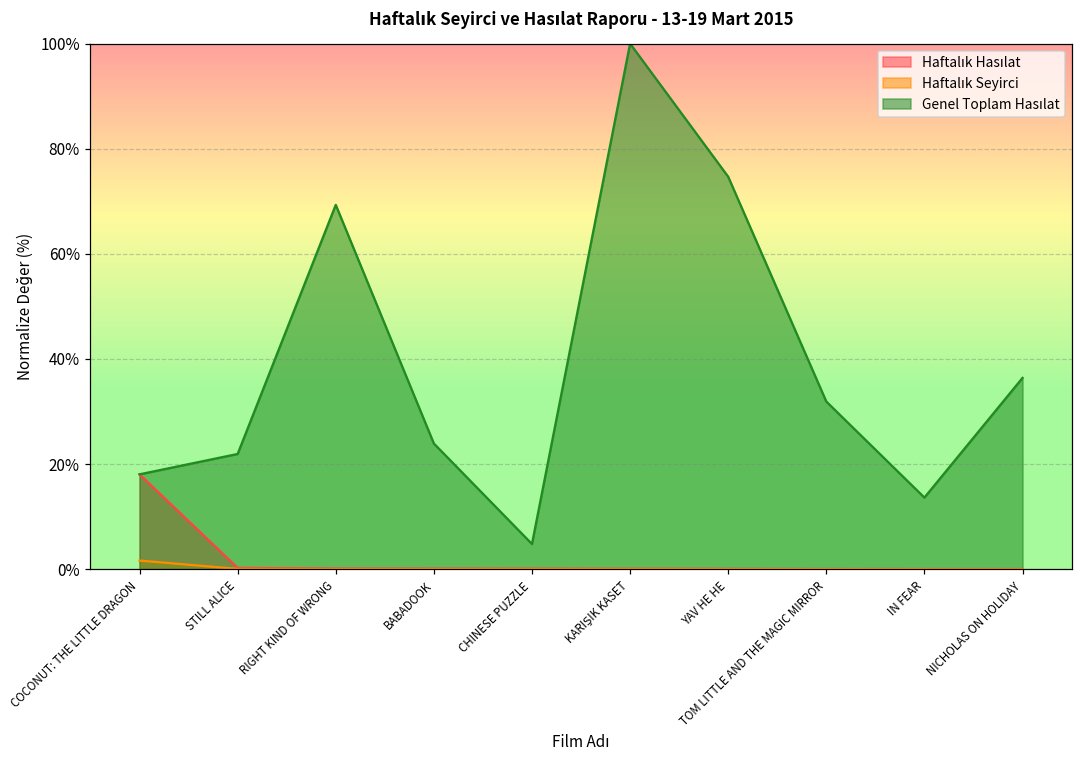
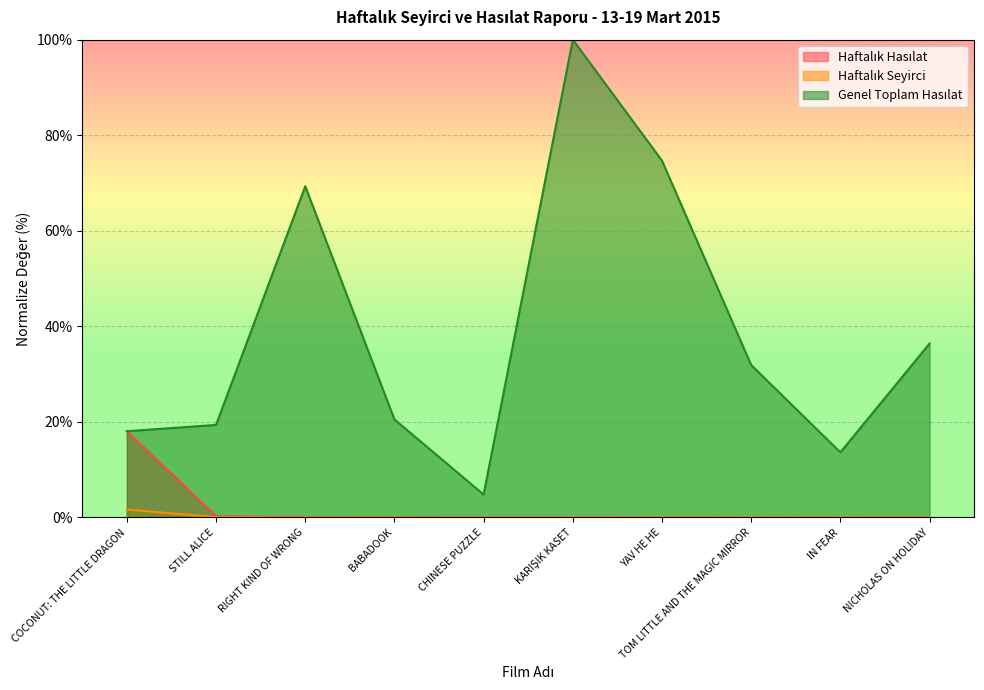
Genel Toplam Hasılat, STILL ALICE: 22% -> 19%
Genel Toplam Hasılat, BABADOOK: 24% -> 21%
